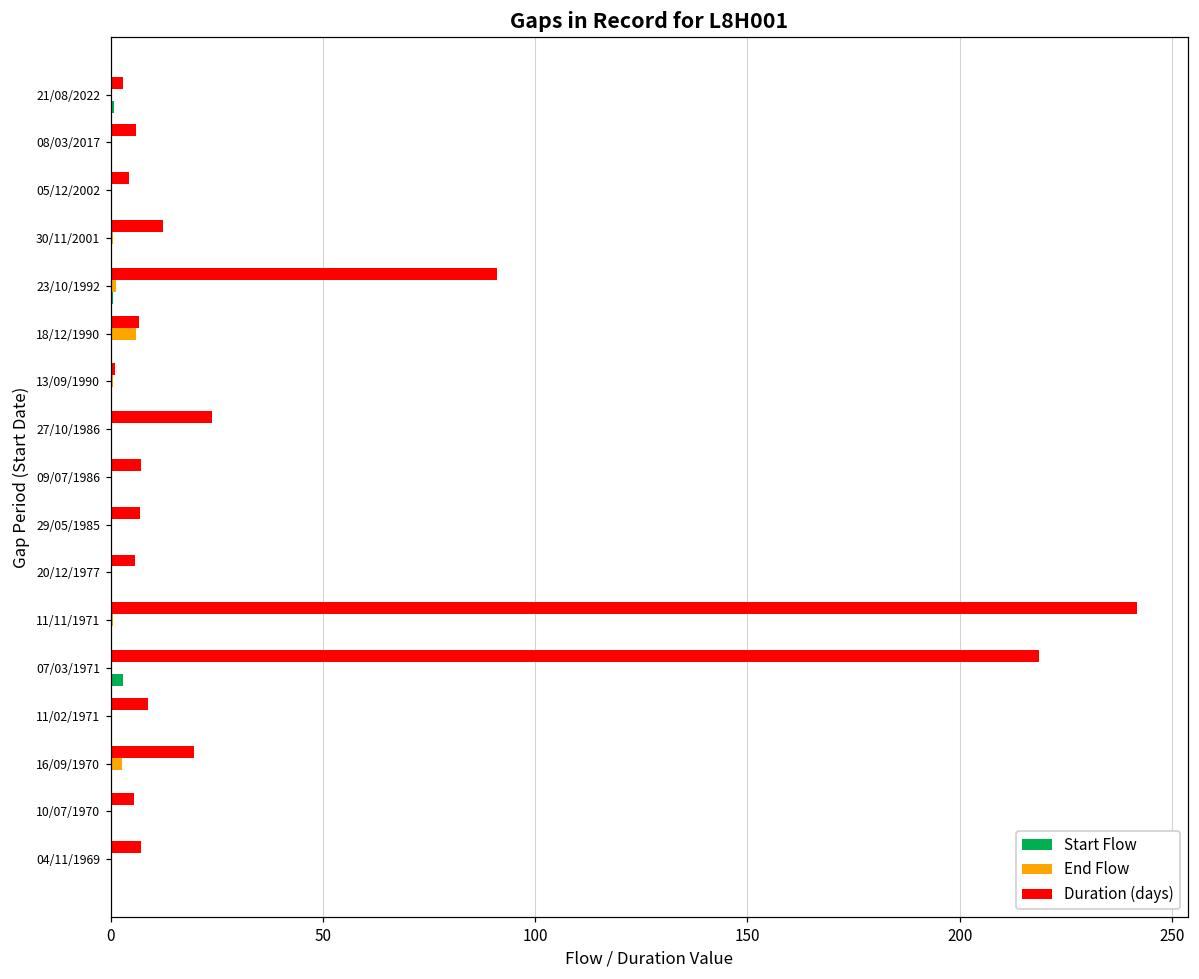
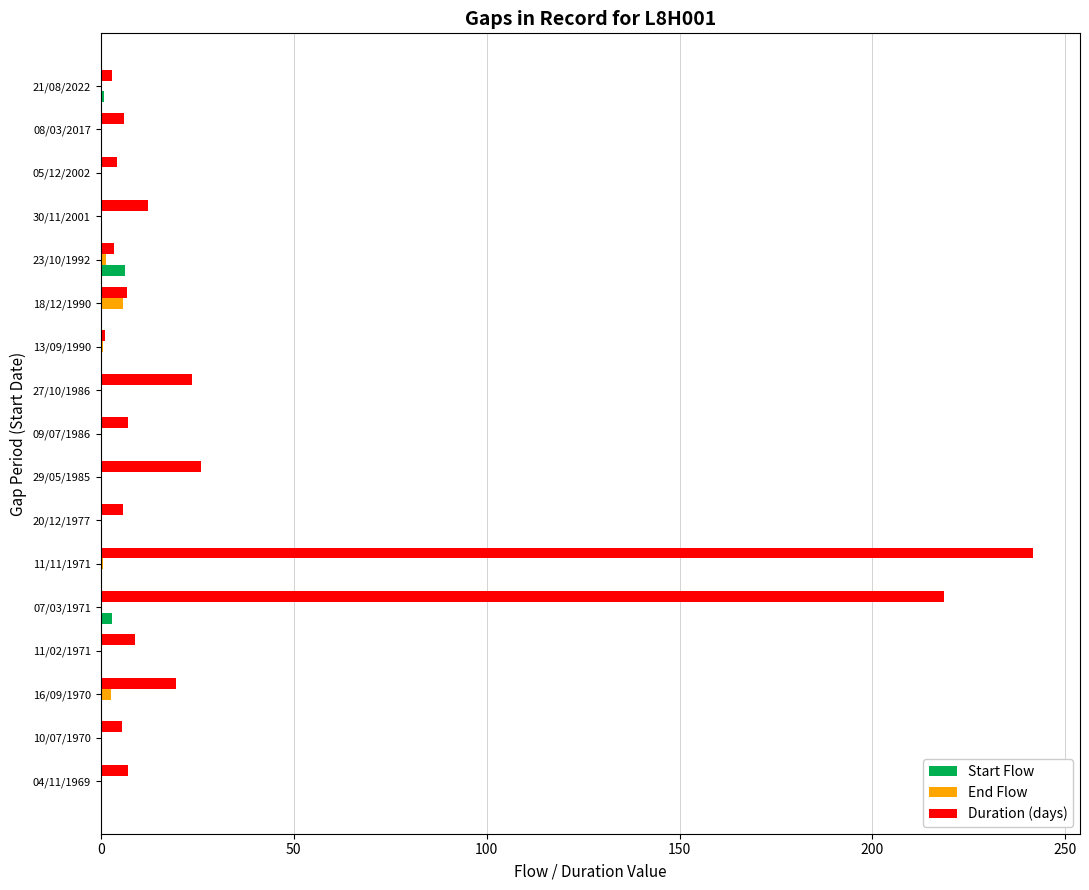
Duration (days), 23/10/1992: 91 -> 4
Start Flow, 23/10/1992: 0 -> 6
Duration (days), 29/05/1985: 7 -> 26
